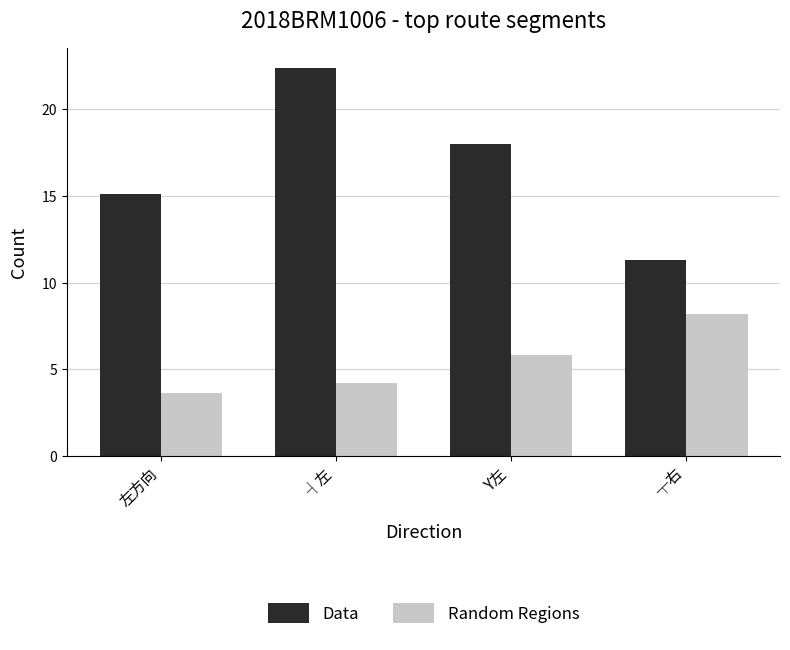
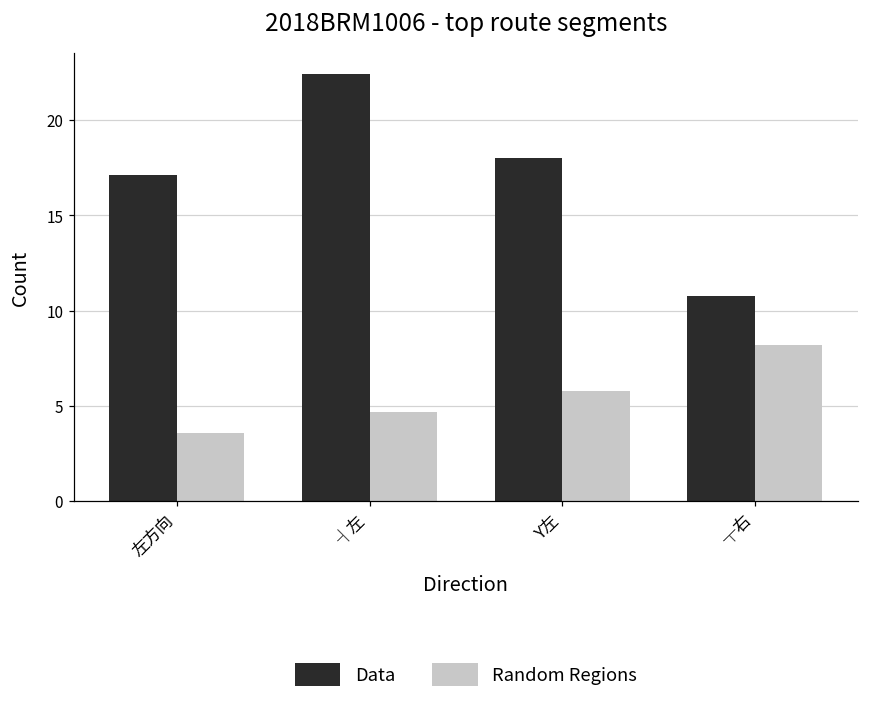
Data, 左方向: 15.1 -> 17.1
Random Regions, ┤左: 4.2 -> 4.7
Data, ┬右: 11.3 -> 10.8
